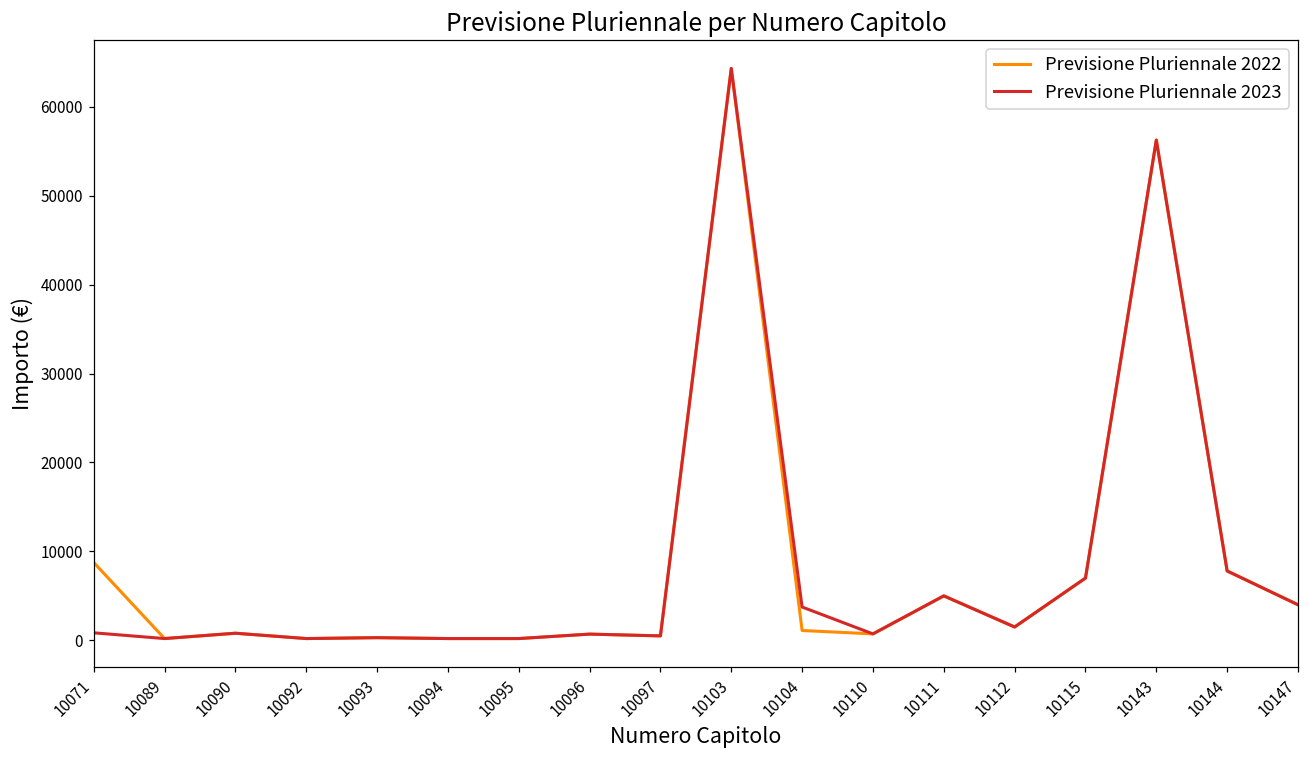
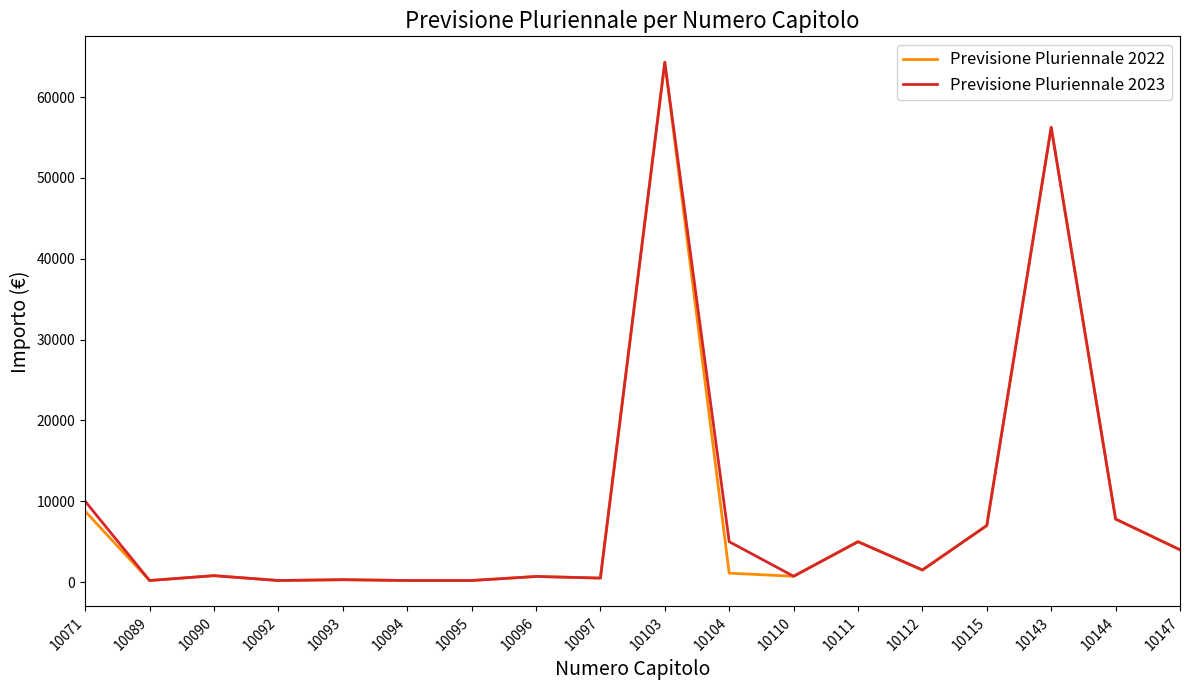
Previsione Pluriennale 2023, 10071: 1000 -> 10000
Previsione Pluriennale 2023, 10104: 4000 -> 5000
